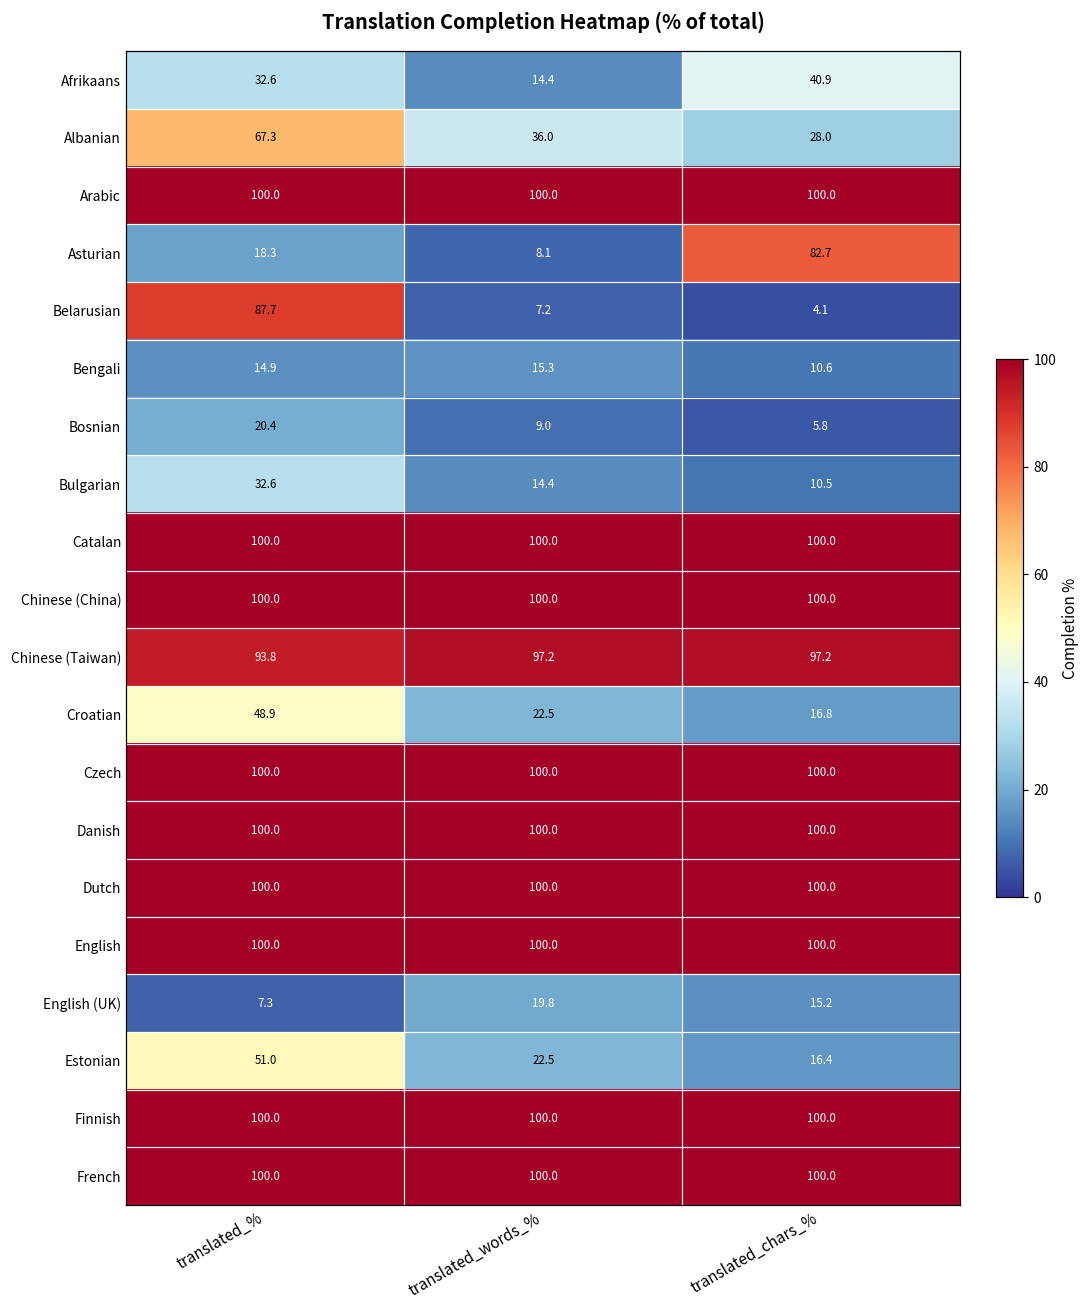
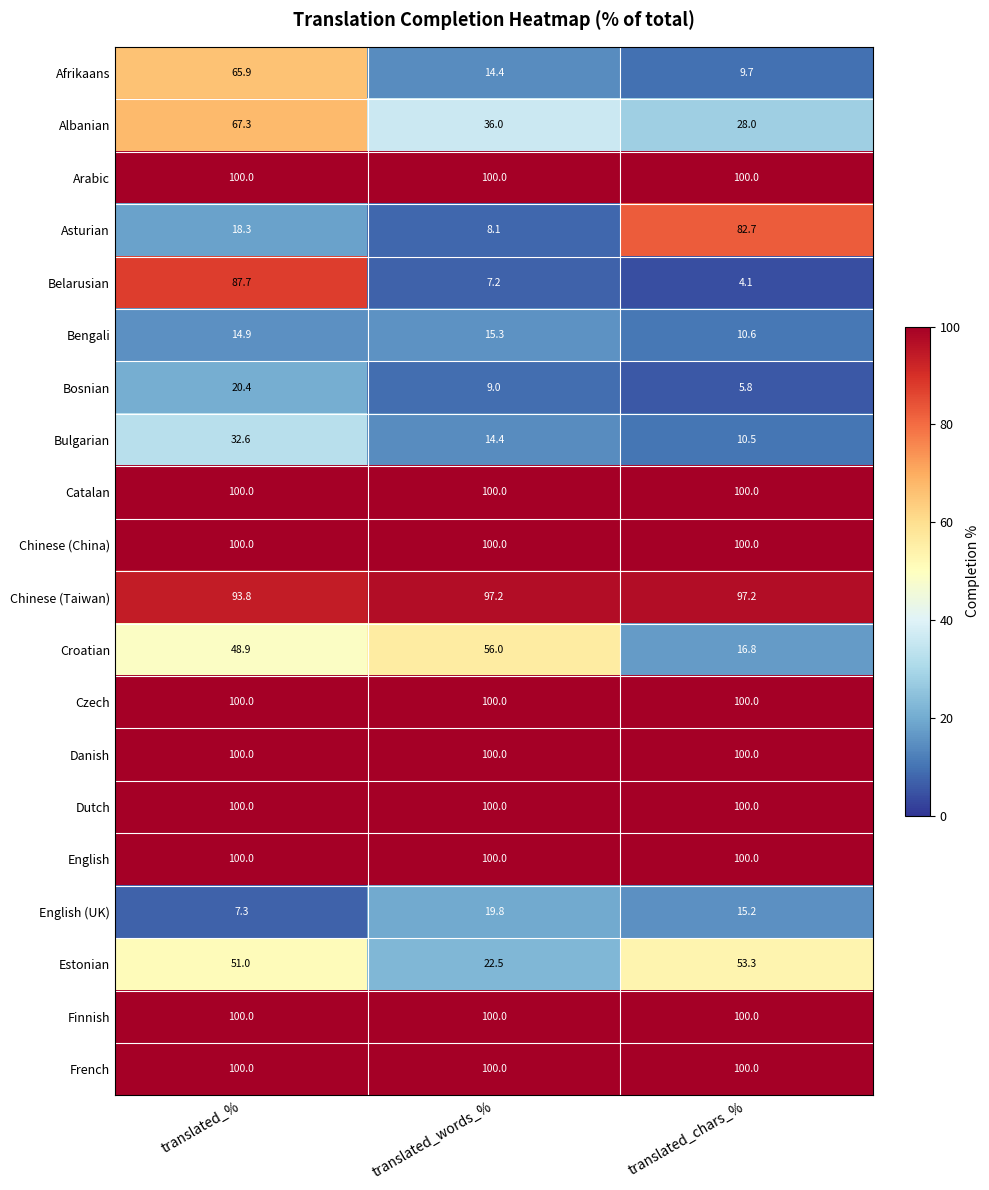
Afrikaans, translated_%: 32.6 -> 65.9
Afrikaans, translated_chars_%: 40.9 -> 9.7
Croatian, translated_words_%: 22.5 -> 56.0
Estonian, translated_chars_%: 16.4 -> 53.3
